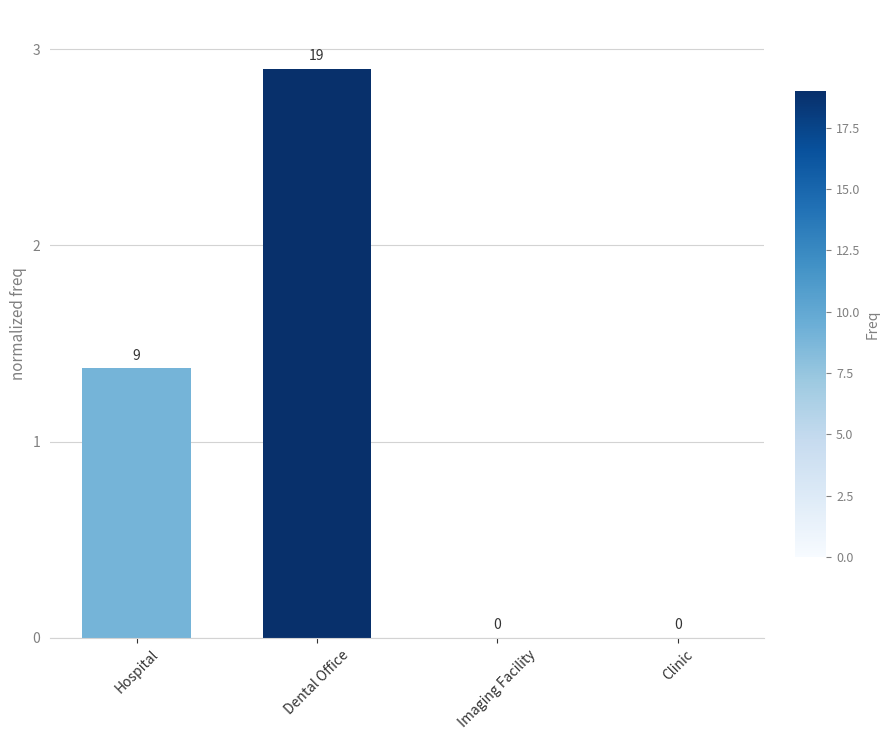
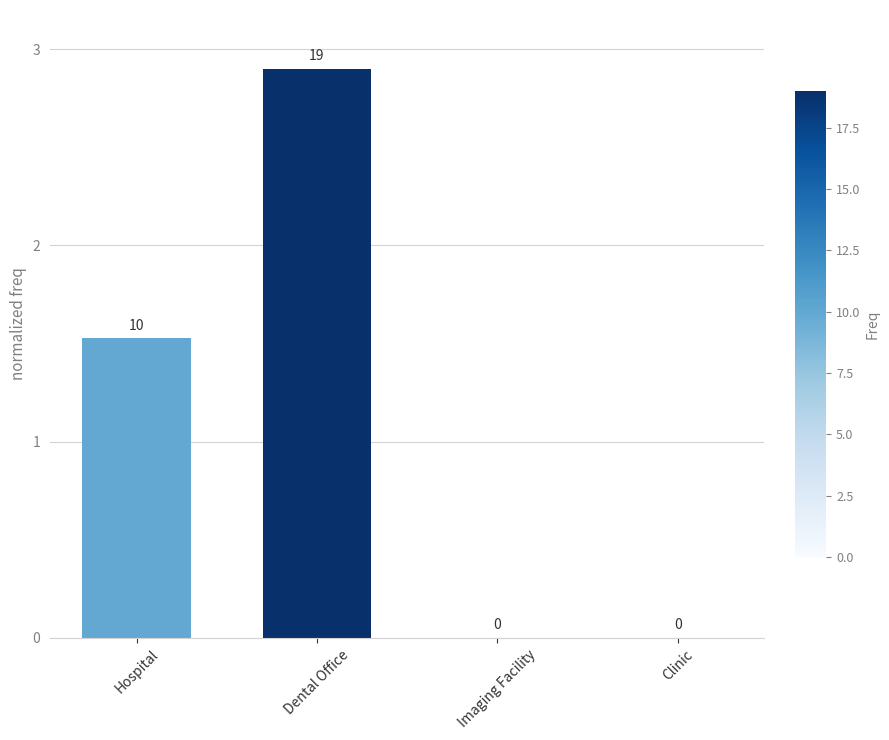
Hospital: 9 -> 10
